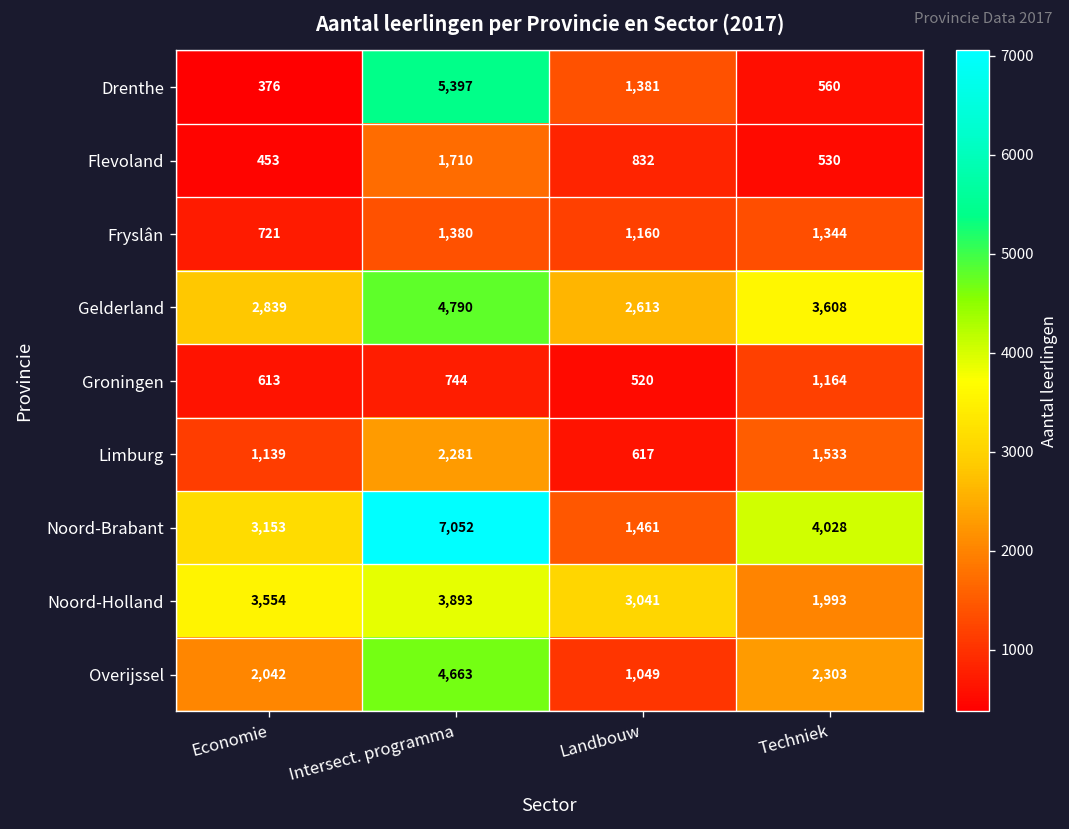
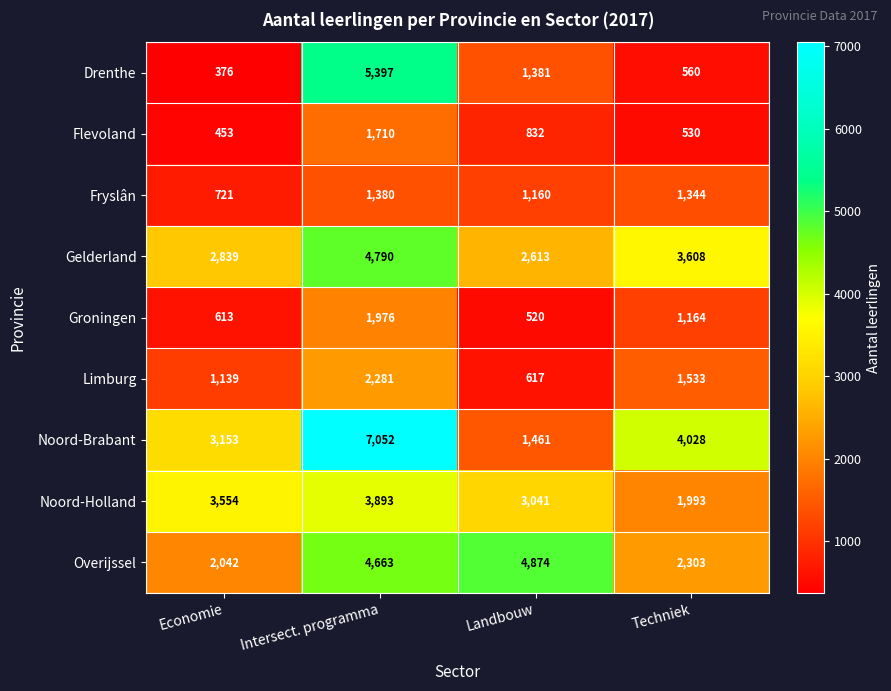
Groningen, Intersect. programma: 744 -> 1,976
Overijssel, Landbouw: 1,049 -> 4,874
